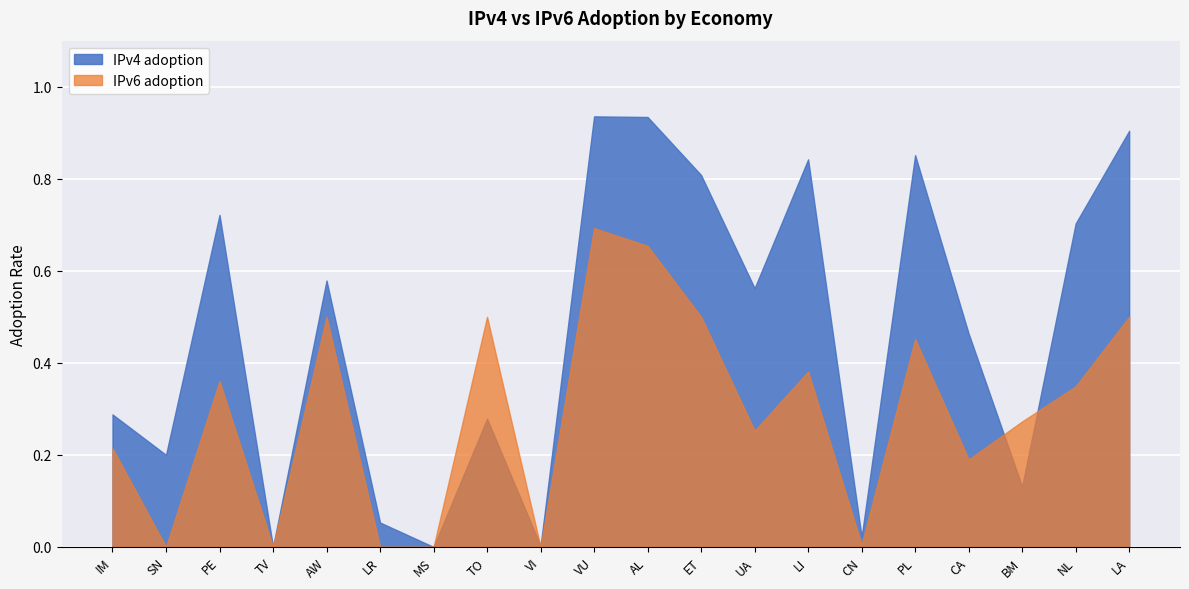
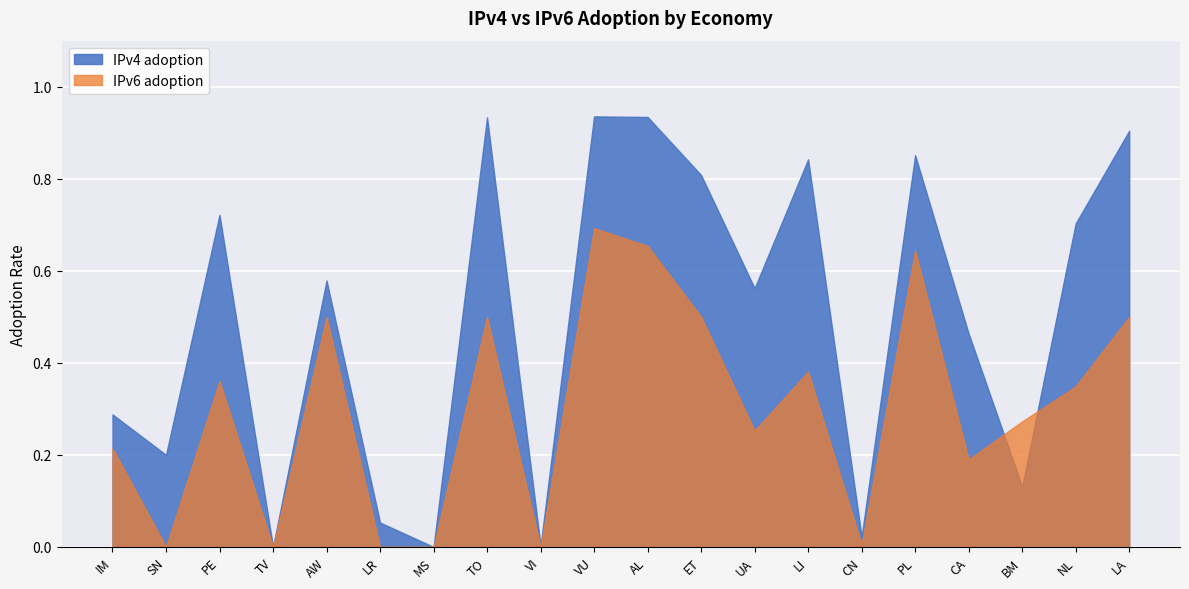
IPv4 adoption, TO: 0.28 -> 0.93
IPv6 adoption, PL: 0.45 -> 0.64
